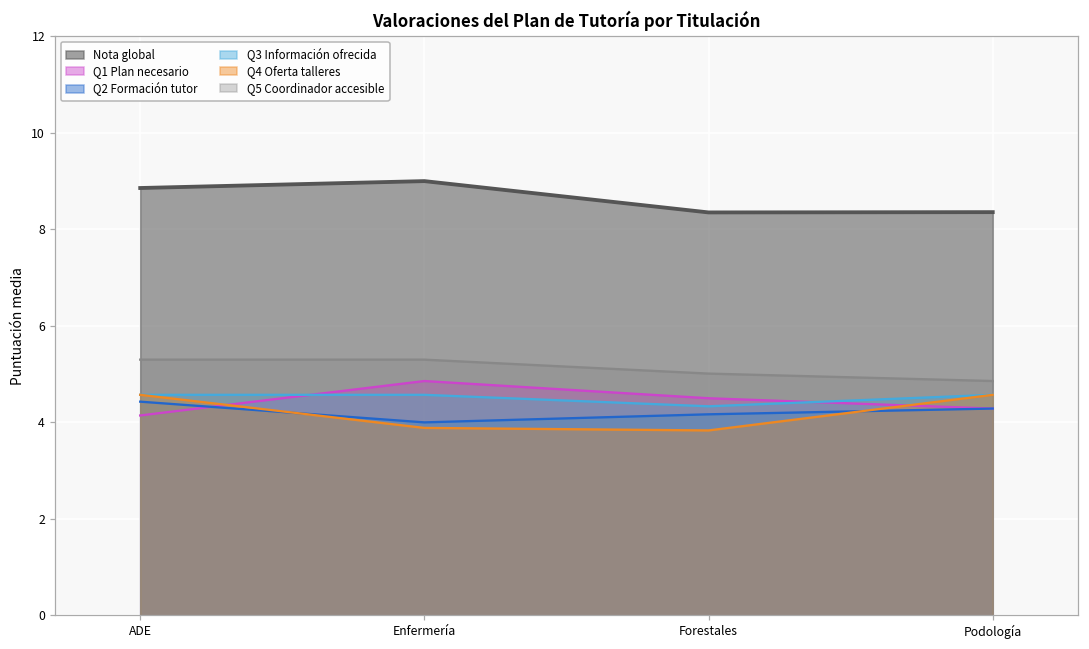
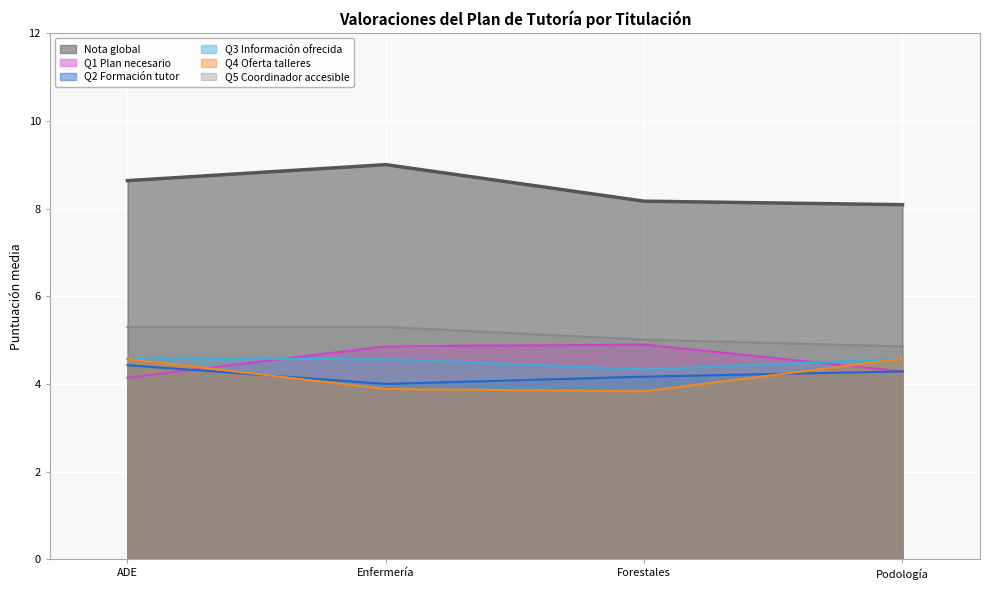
Nota global, ADE: 8.9 -> 8.6
Nota global, Forestales: 8.4 -> 8.2
Q1 Plan necesario, Forestales: 4.5 -> 4.9
Nota global, Podología: 8.4 -> 8.1
